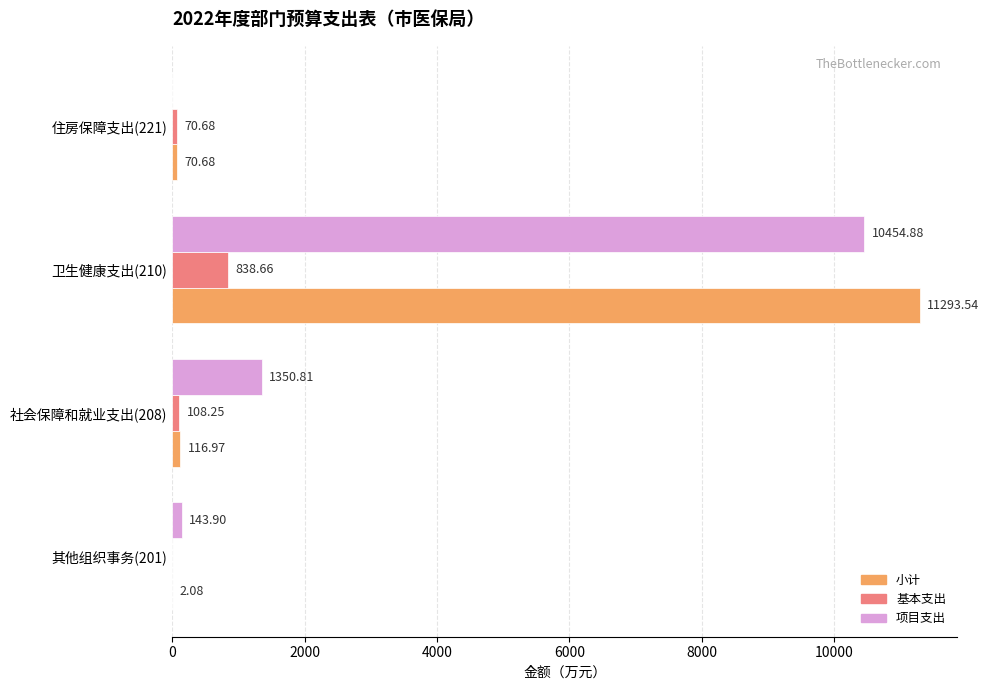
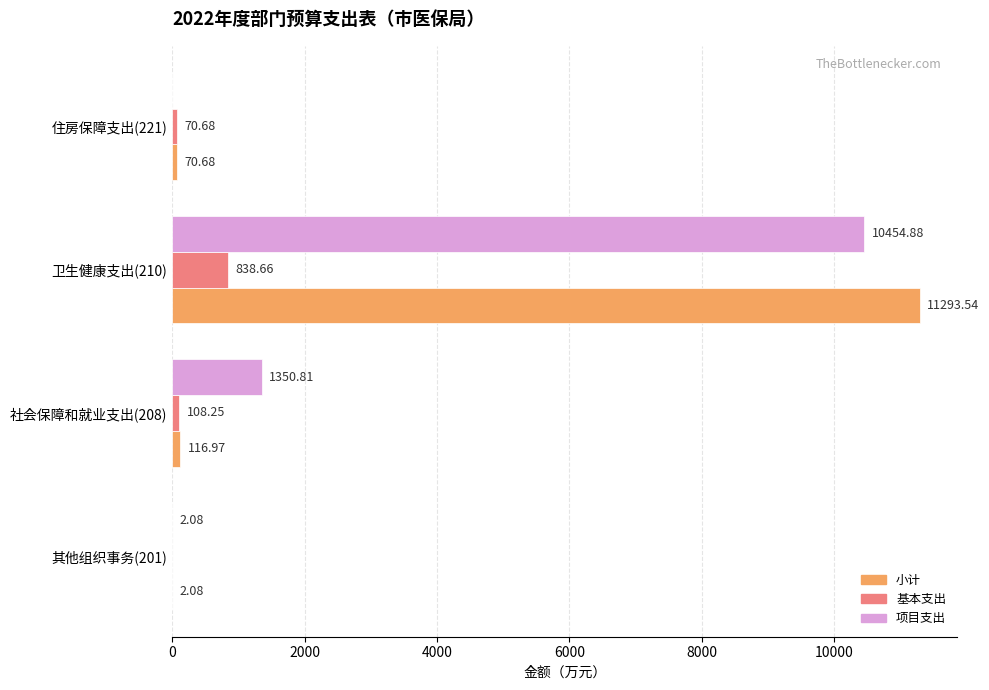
项目支出, 其他组织事务(201): 143.90 -> 2.08
